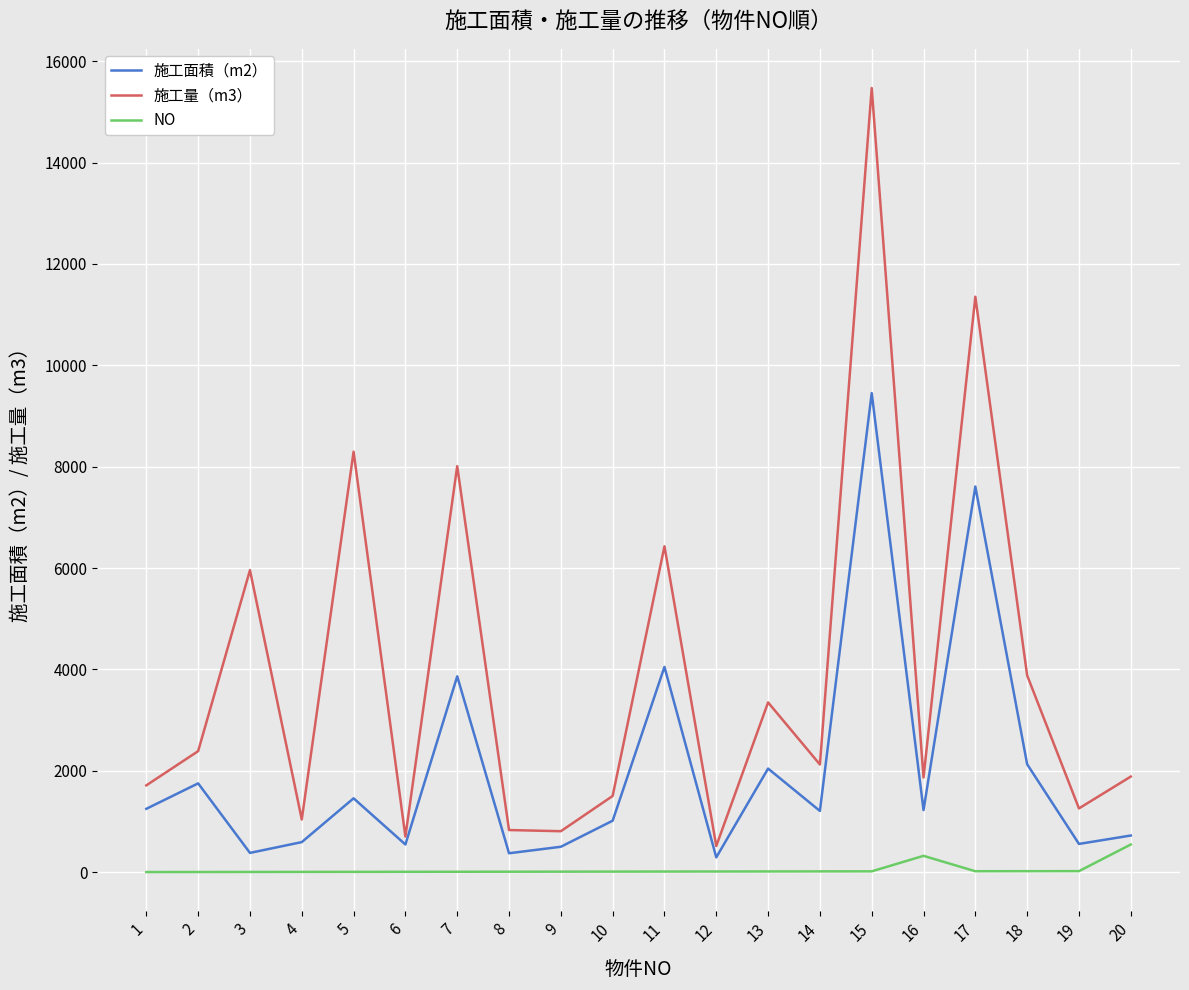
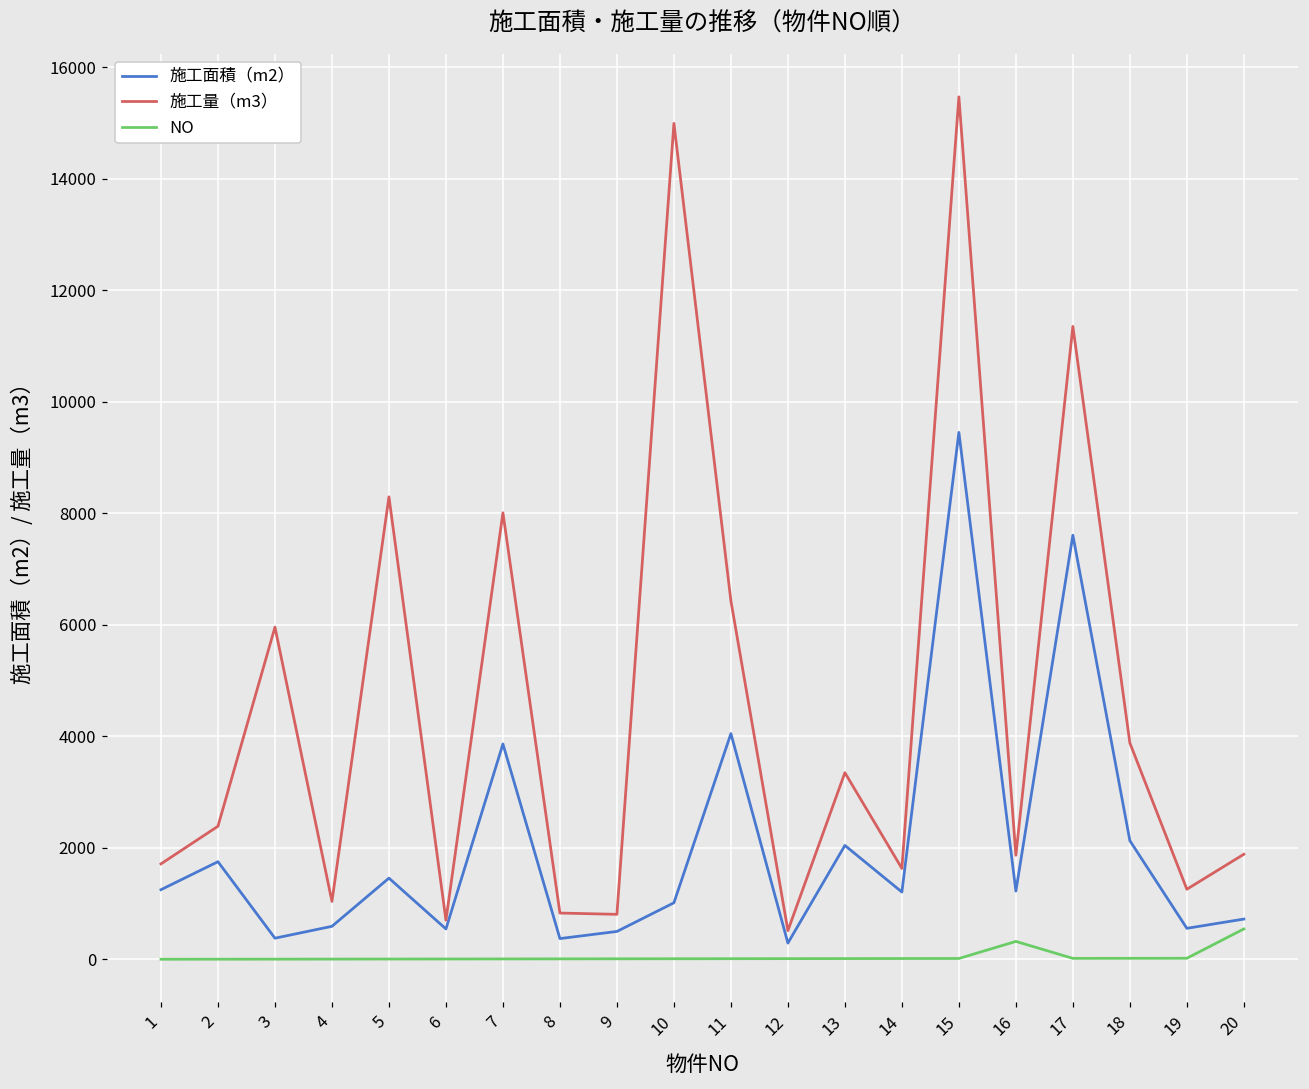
施工量（m3）, 10: 1500 -> 15000
施工量（m3）, 14: 2100 -> 1600
